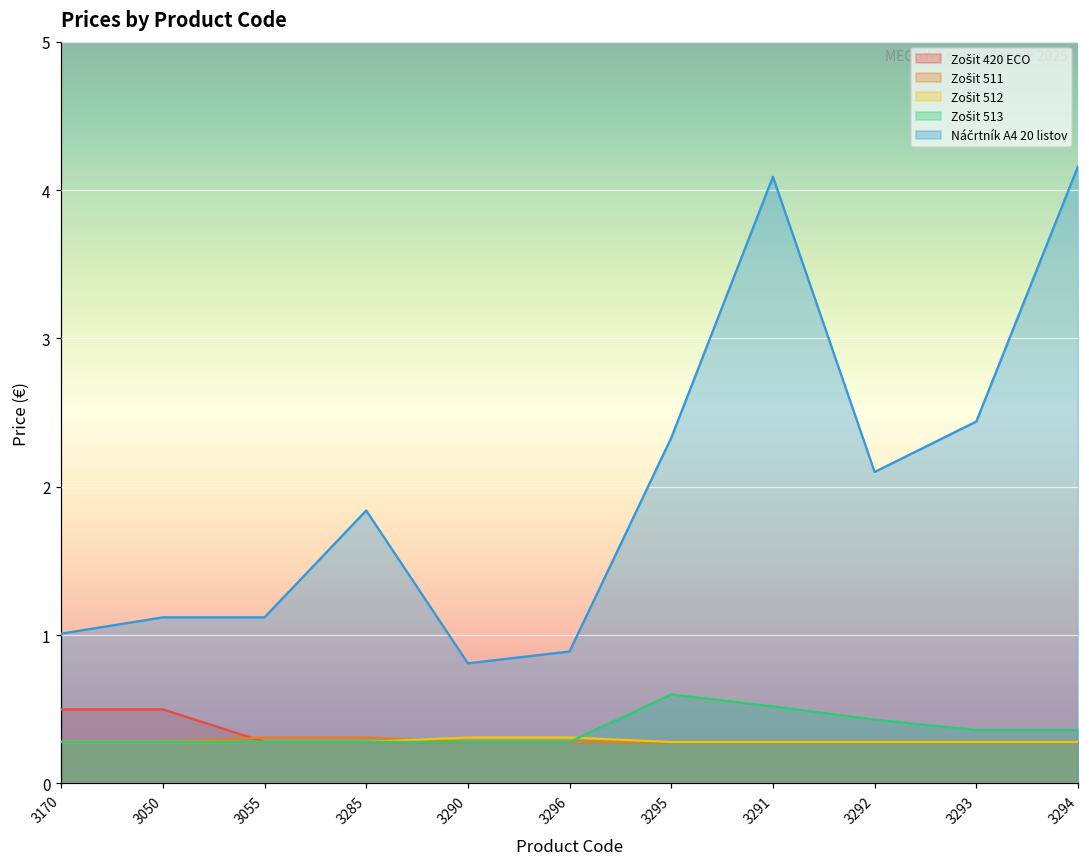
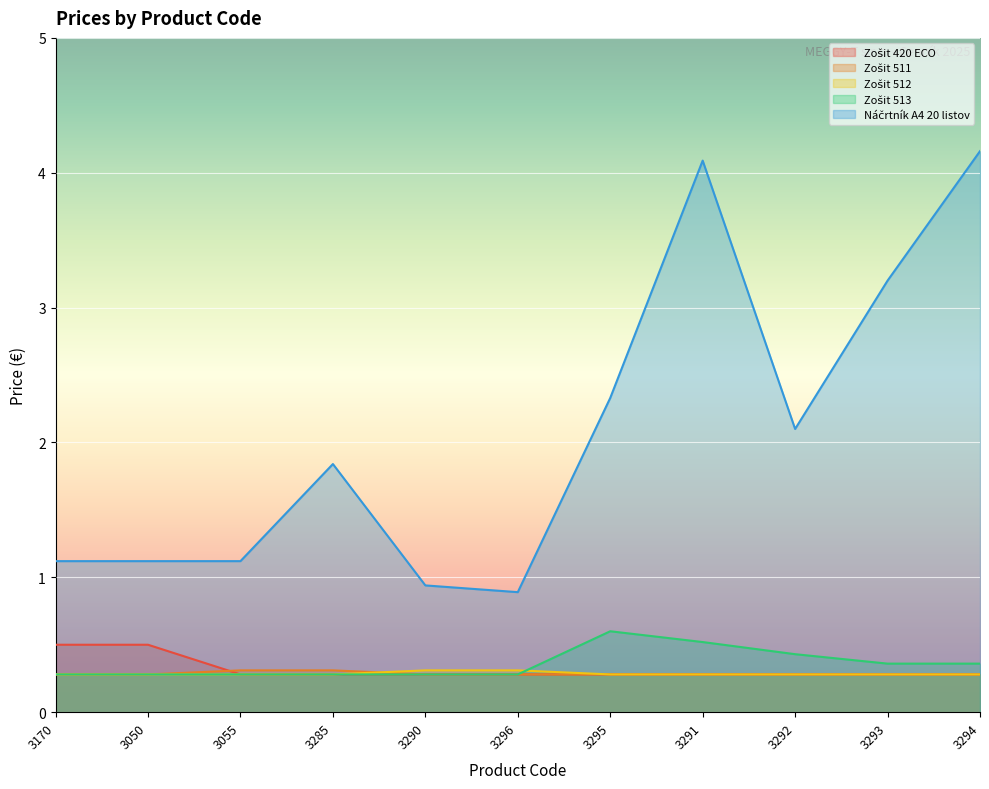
Náčrtník A4 20 listov, 3170: 1.01 -> 1.12
Náčrtník A4 20 listov, 3290: 0.81 -> 0.94
Náčrtník A4 20 listov, 3293: 2.44 -> 3.20
